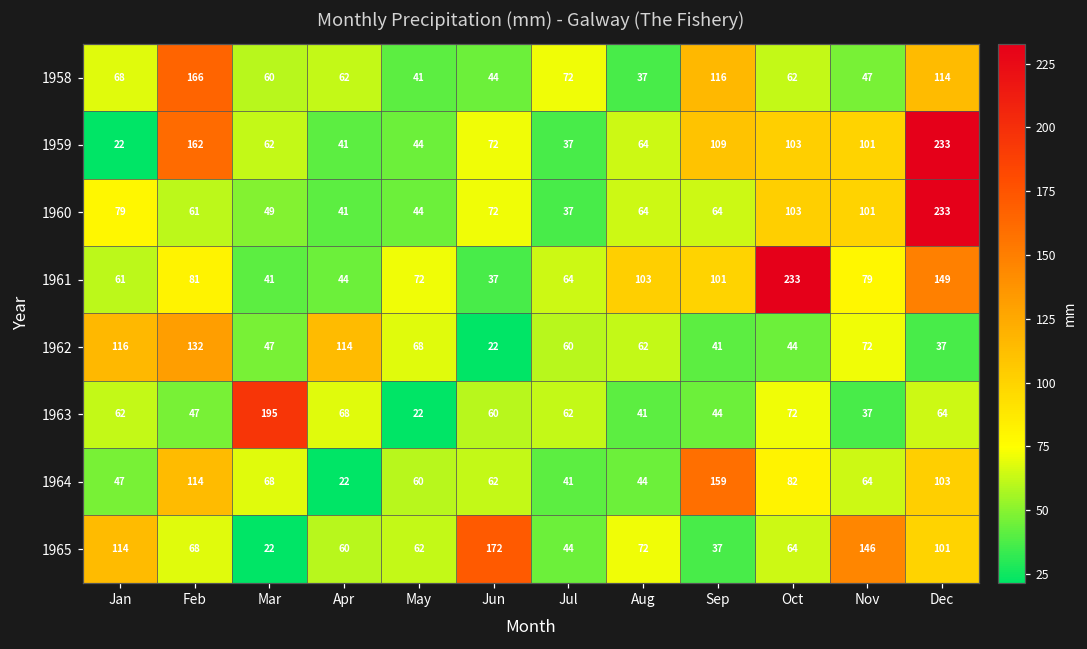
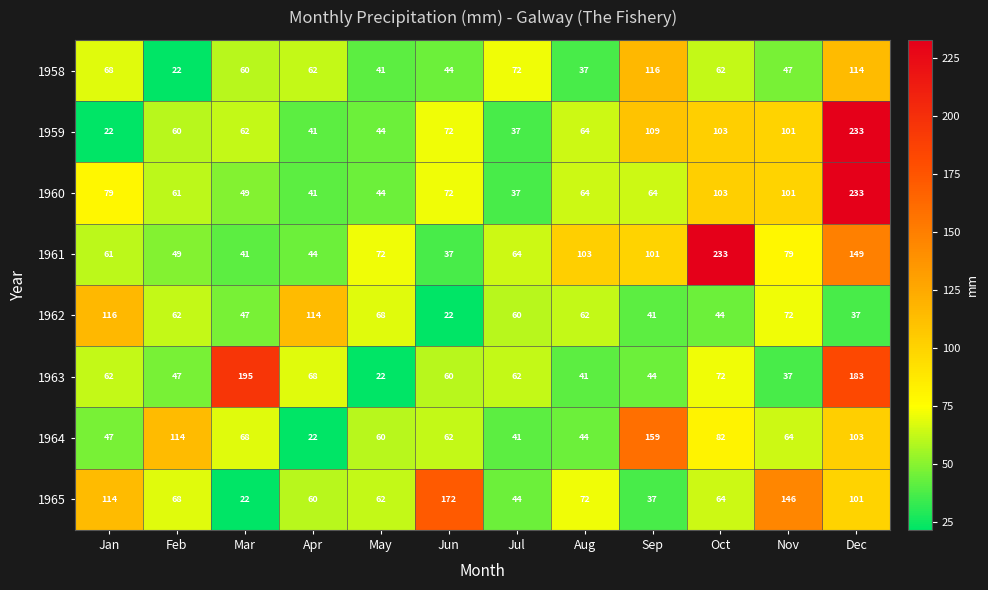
1958, Feb: 166 -> 22
1959, Feb: 162 -> 60
1961, Feb: 81 -> 49
1962, Feb: 132 -> 62
1963, Dec: 64 -> 183
